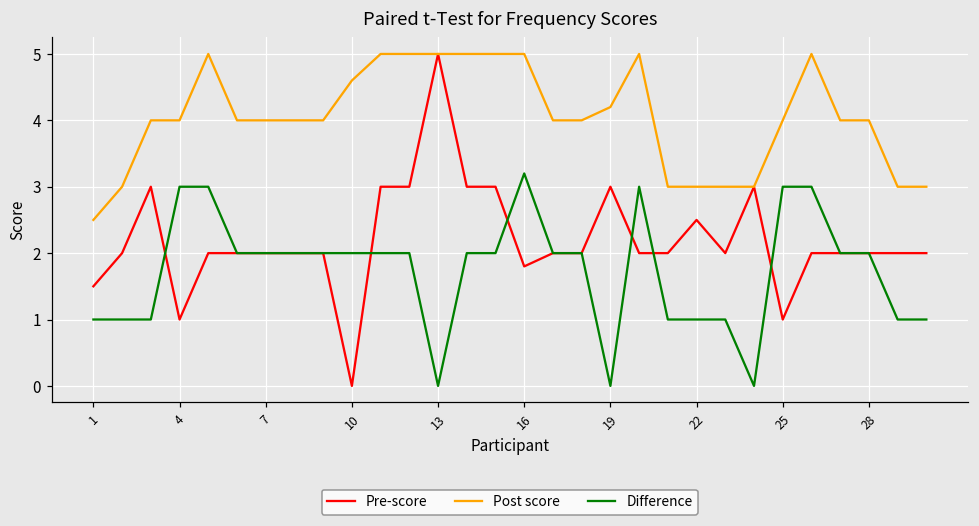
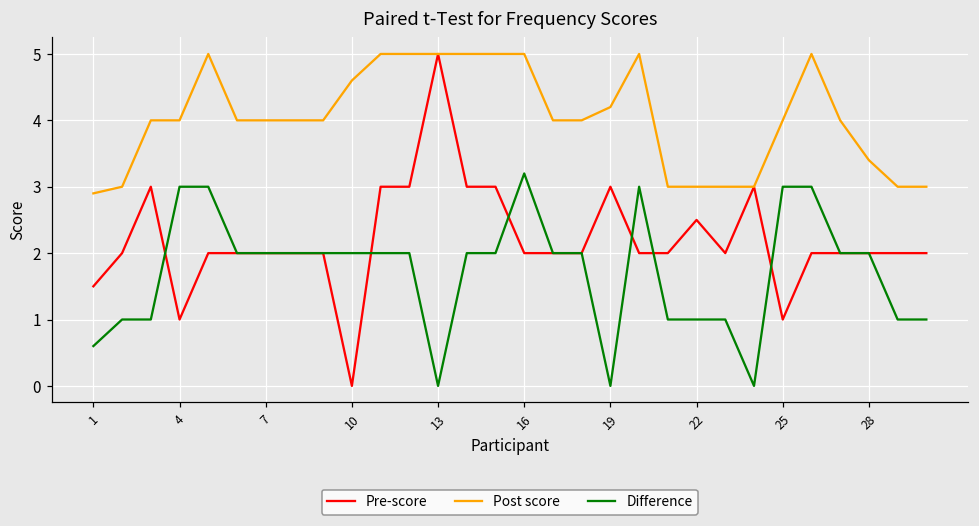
Post score, 1: 2.5 -> 2.9
Difference, 1: 1.0 -> 0.6
Pre-score, 16: 1.8 -> 2.0
Post score, 28: 4.0 -> 3.4
